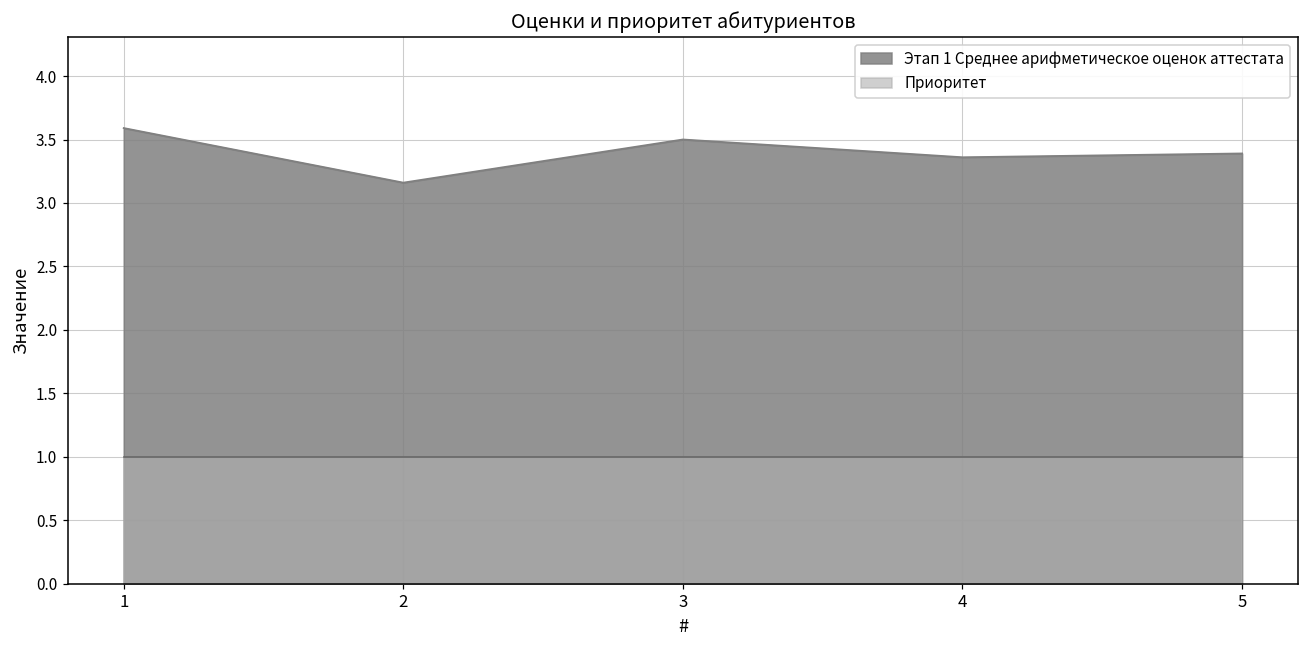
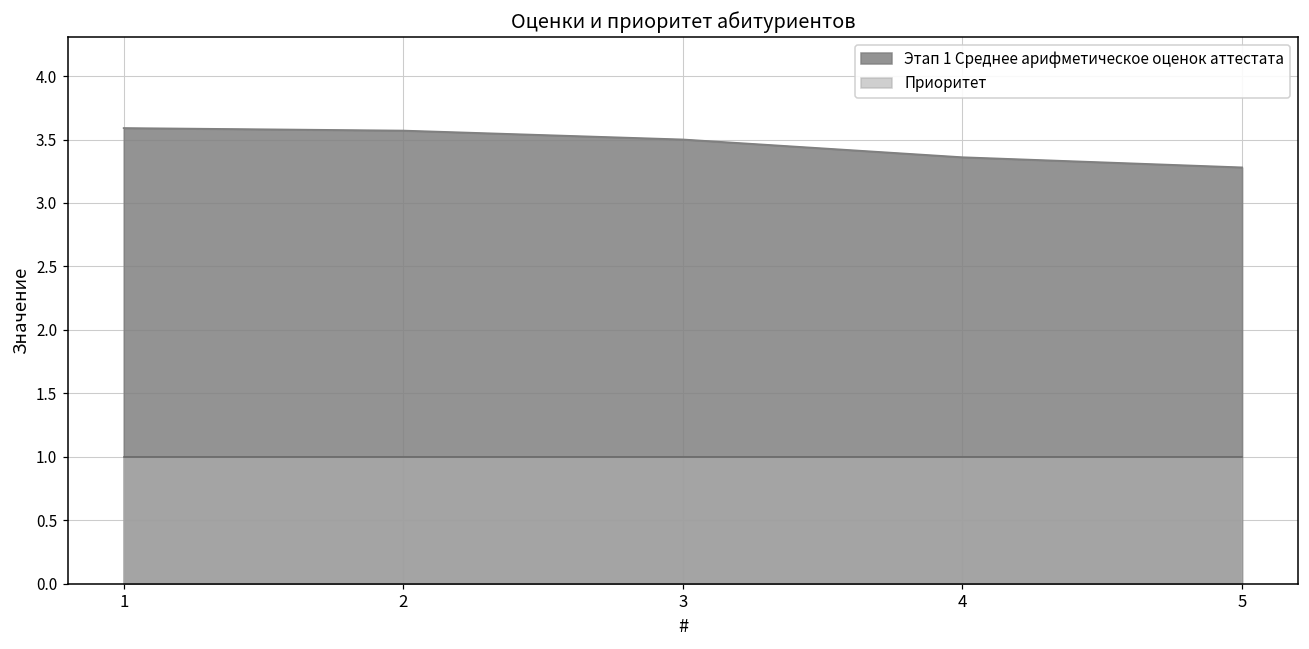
Этап 1 Среднее арифметическое оценок аттестата, 2: 3.16 -> 3.57
Этап 1 Среднее арифметическое оценок аттестата, 5: 3.39 -> 3.28
